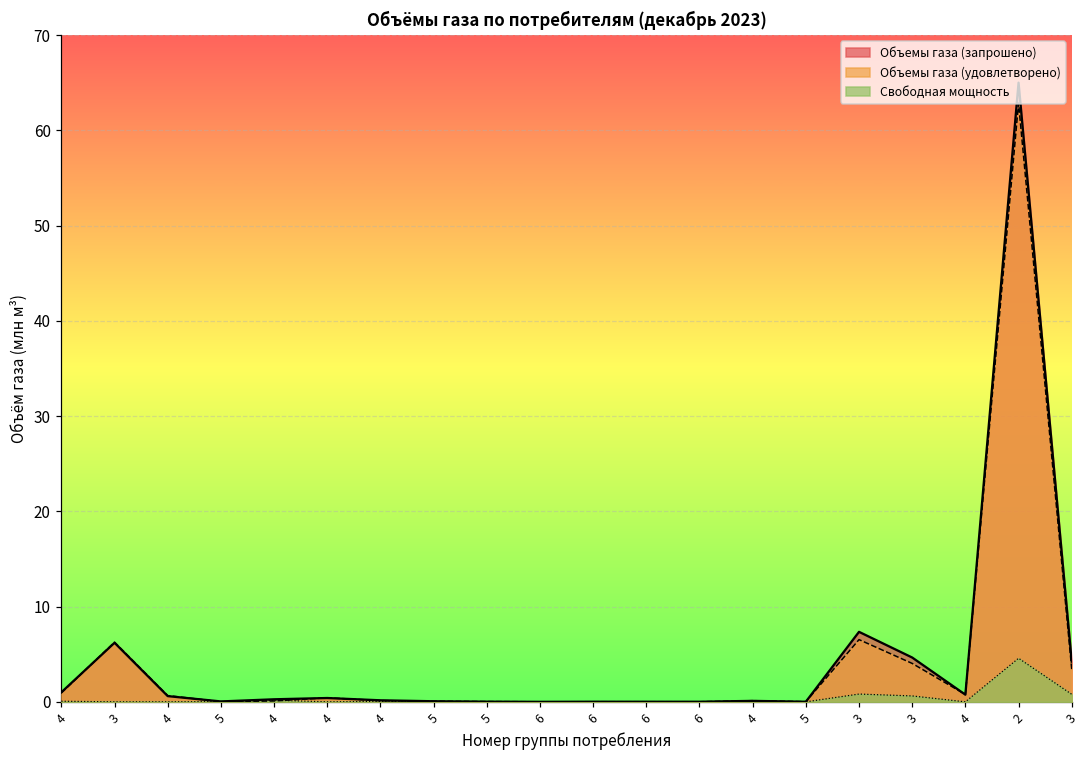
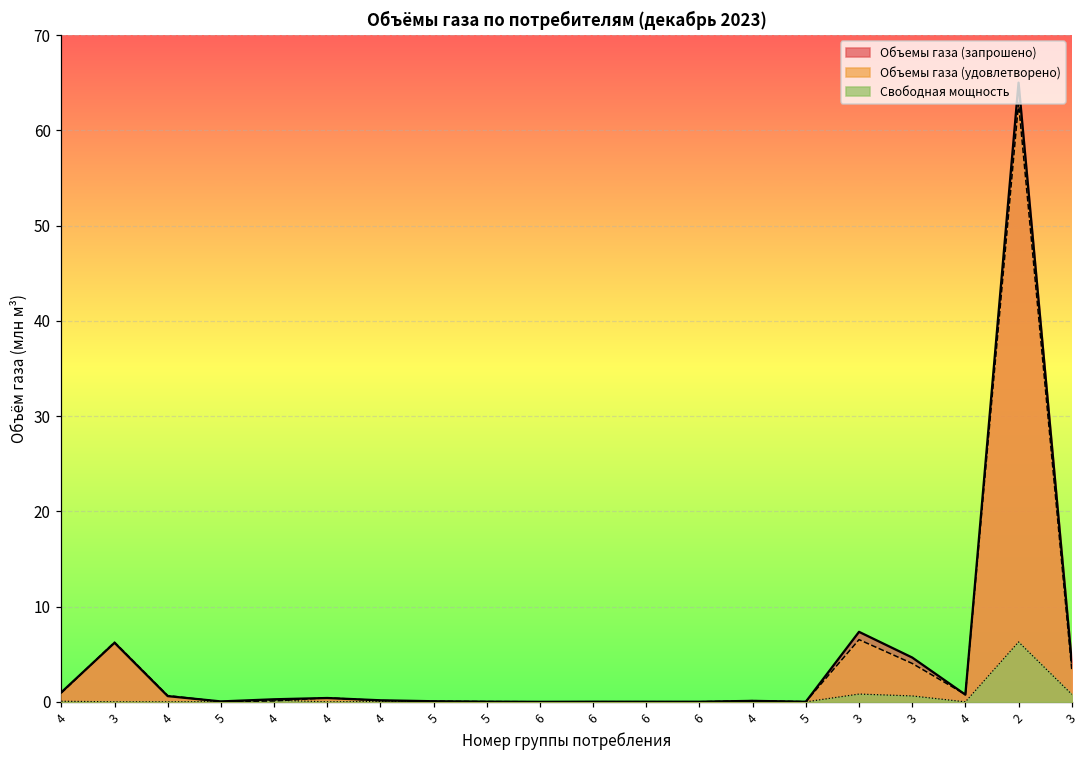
Свободная мощность, 2: 5 -> 6
